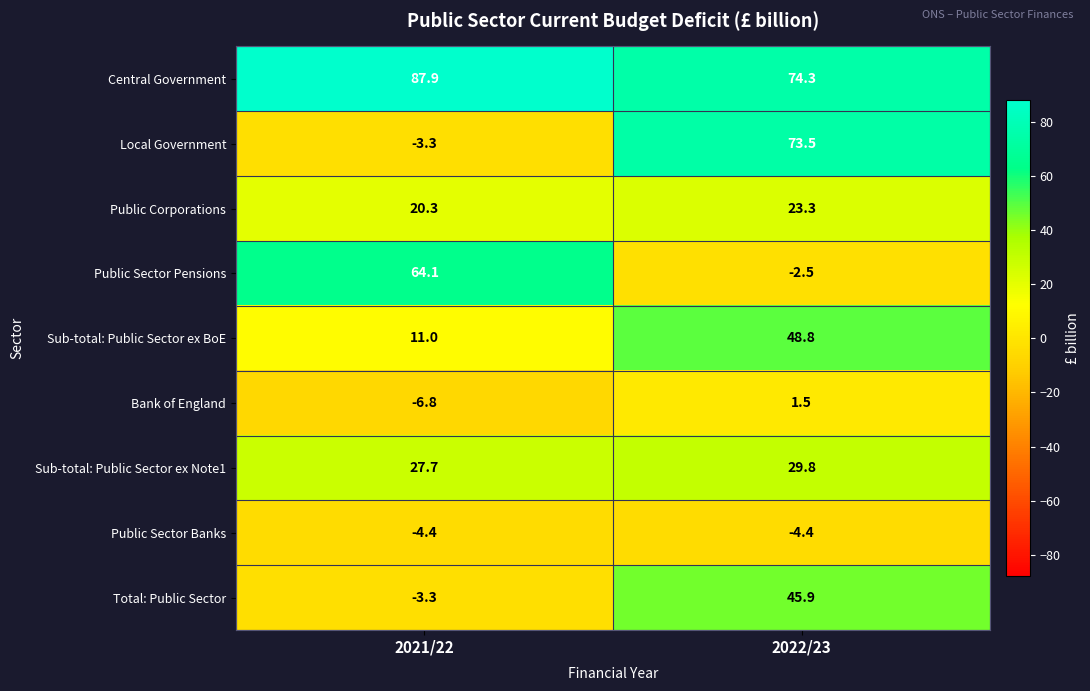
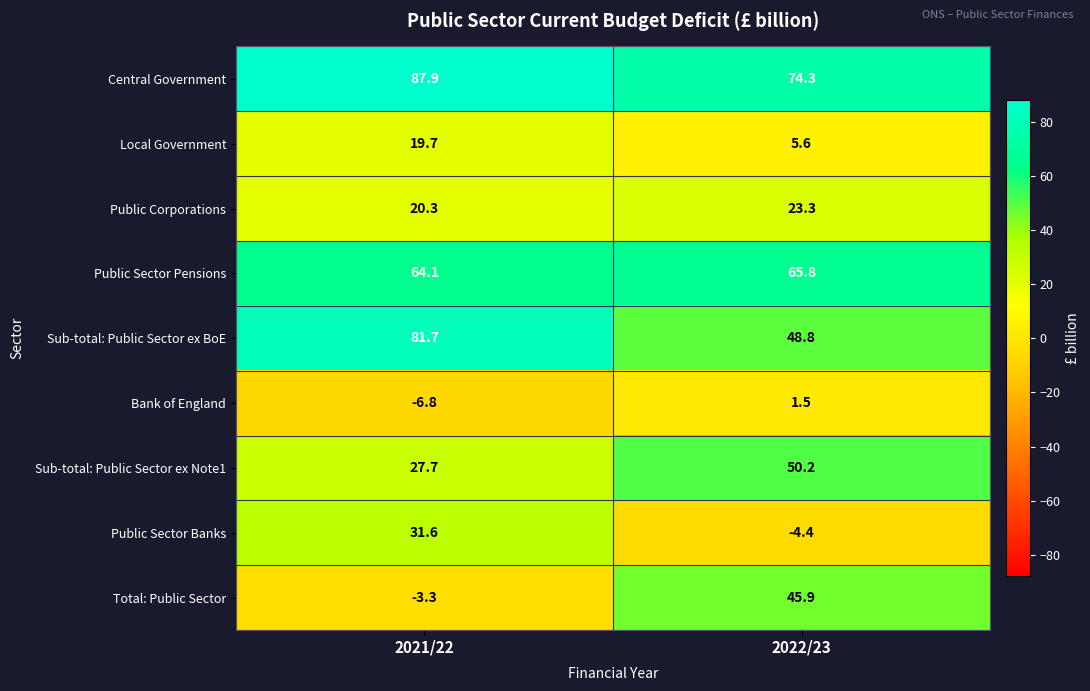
Local Government, 2021/22: -3.3 -> 19.7
Local Government, 2022/23: 73.5 -> 5.6
Public Sector Pensions, 2022/23: -2.5 -> 65.8
Sub-total: Public Sector ex BoE, 2021/22: 11.0 -> 81.7
Sub-total: Public Sector ex Note1, 2022/23: 29.8 -> 50.2
Public Sector Banks, 2021/22: -4.4 -> 31.6
